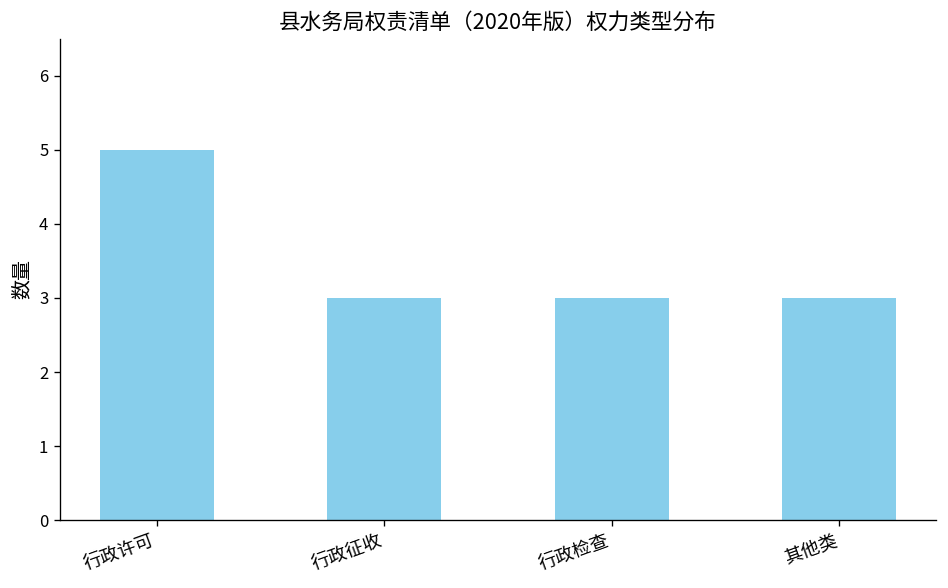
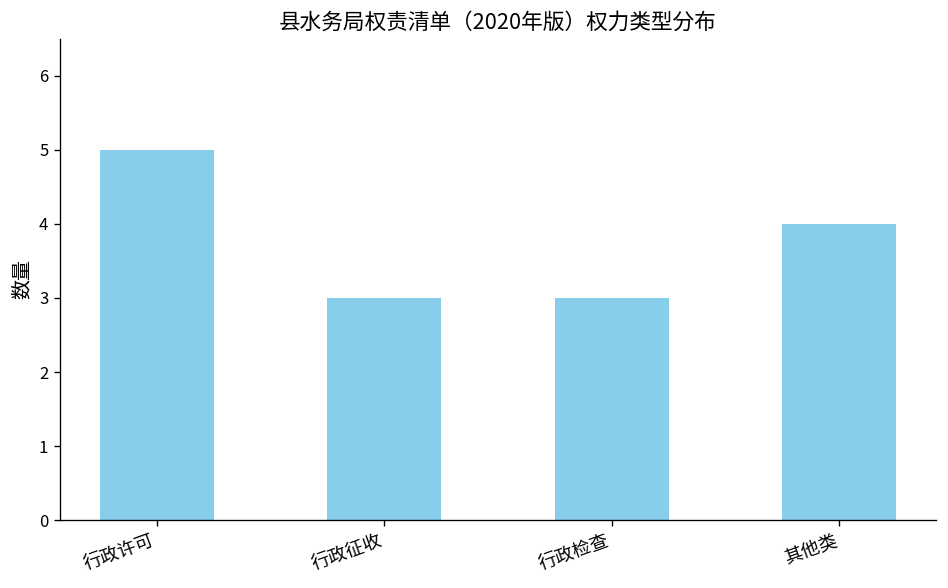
其他类: 3 -> 4
